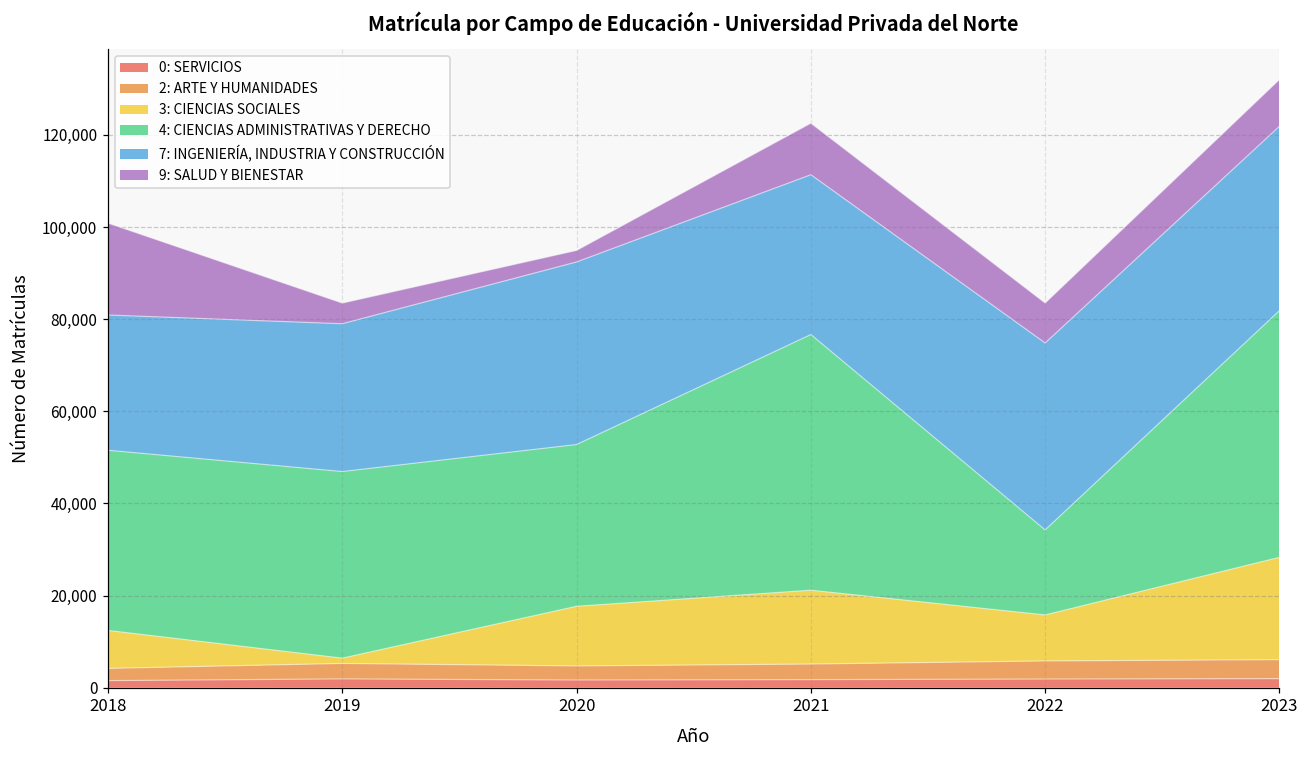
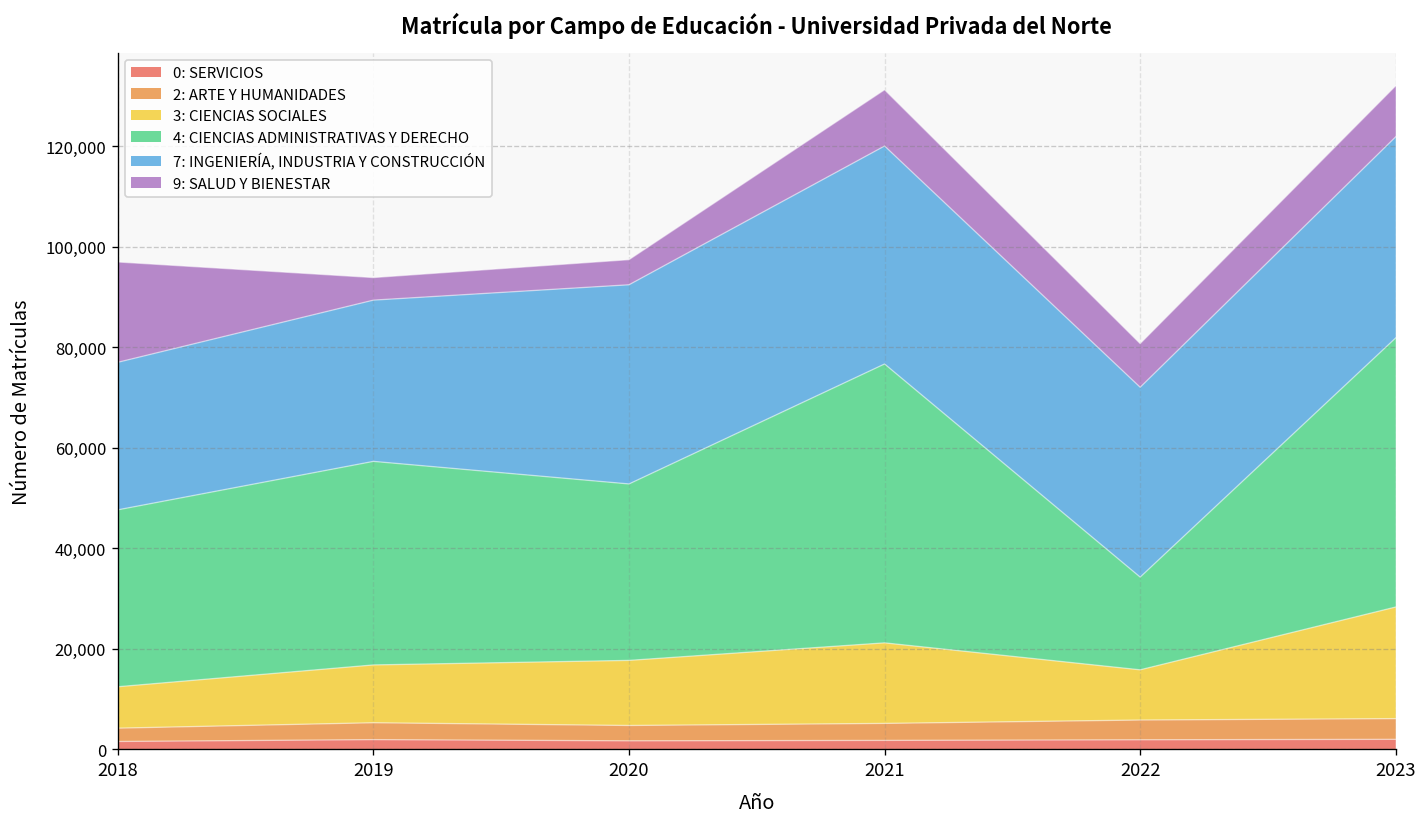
4: CIENCIAS ADMINISTRATIVAS Y DERECHO, 2018: 39,000 -> 35,000
3: CIENCIAS SOCIALES, 2019: 1,000 -> 12,000
9: SALUD Y BIENESTAR, 2020: 3,000 -> 5,000
7: INGENIERÍA, INDUSTRIA Y CONSTRUCCIÓN, 2021: 35,000 -> 43,000
7: INGENIERÍA, INDUSTRIA Y CONSTRUCCIÓN, 2022: 41,000 -> 38,000
